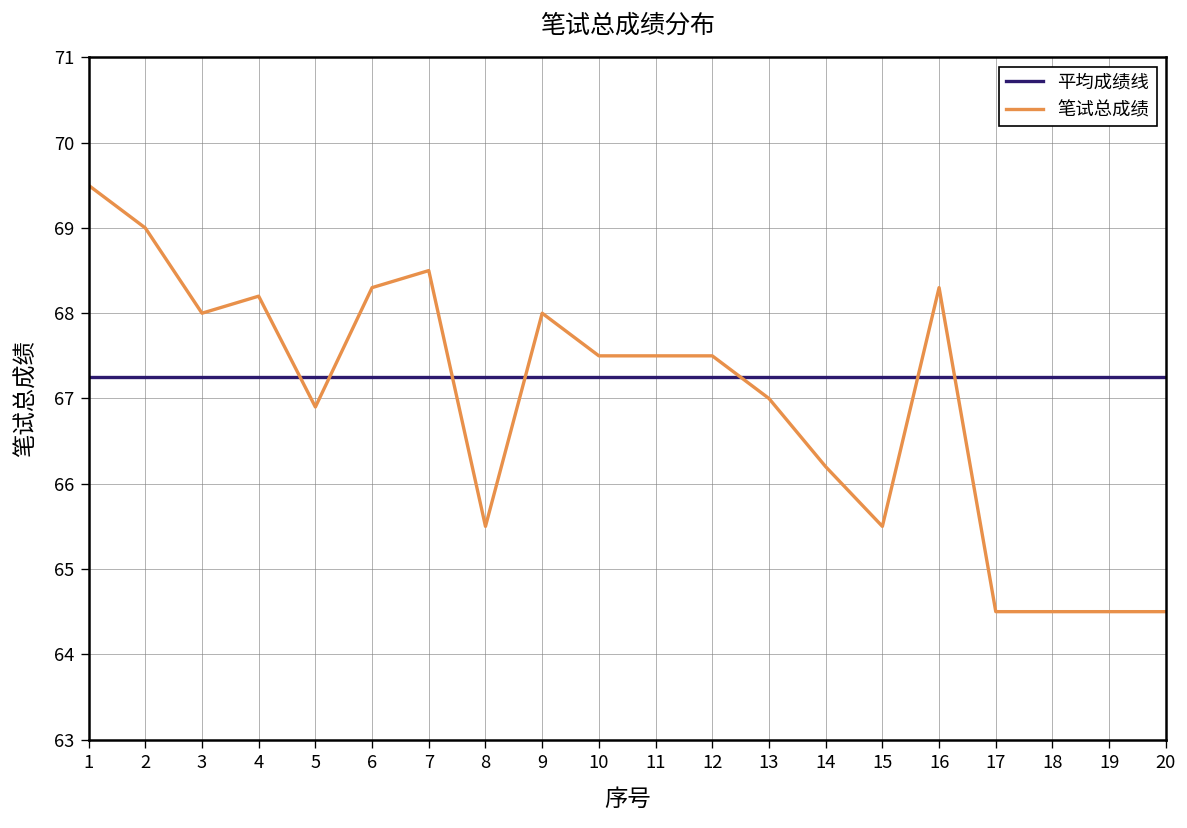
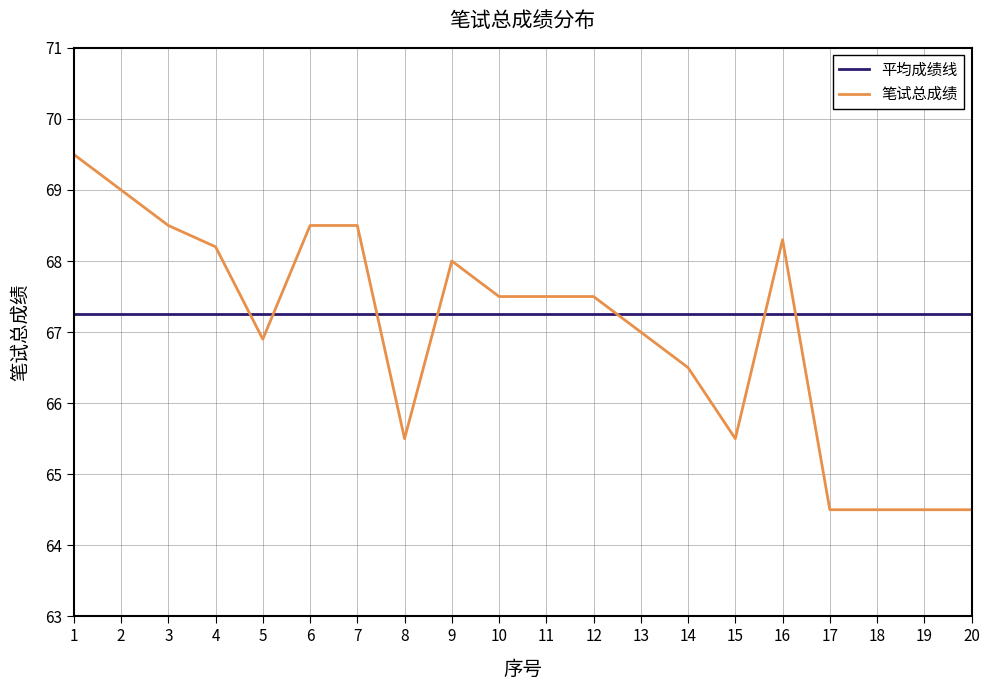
笔试总成绩, 3: 68.0 -> 68.5
笔试总成绩, 6: 68.3 -> 68.5
笔试总成绩, 14: 66.2 -> 66.5
